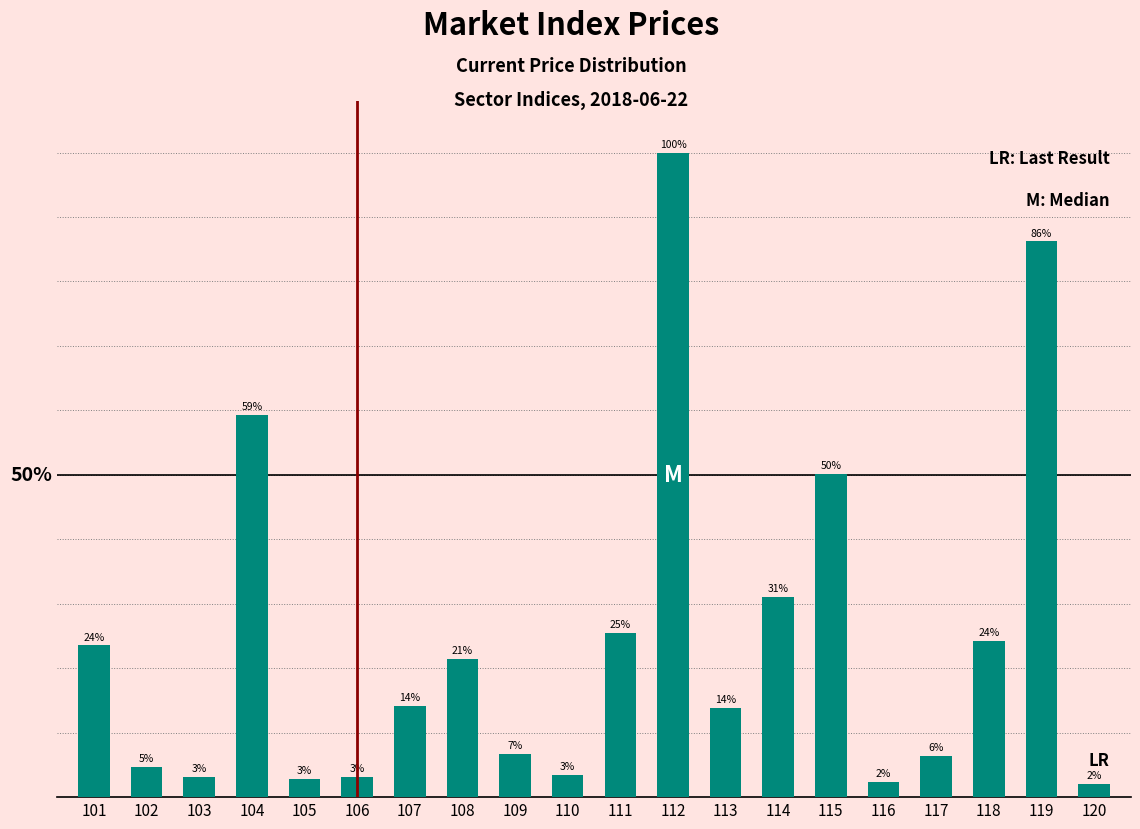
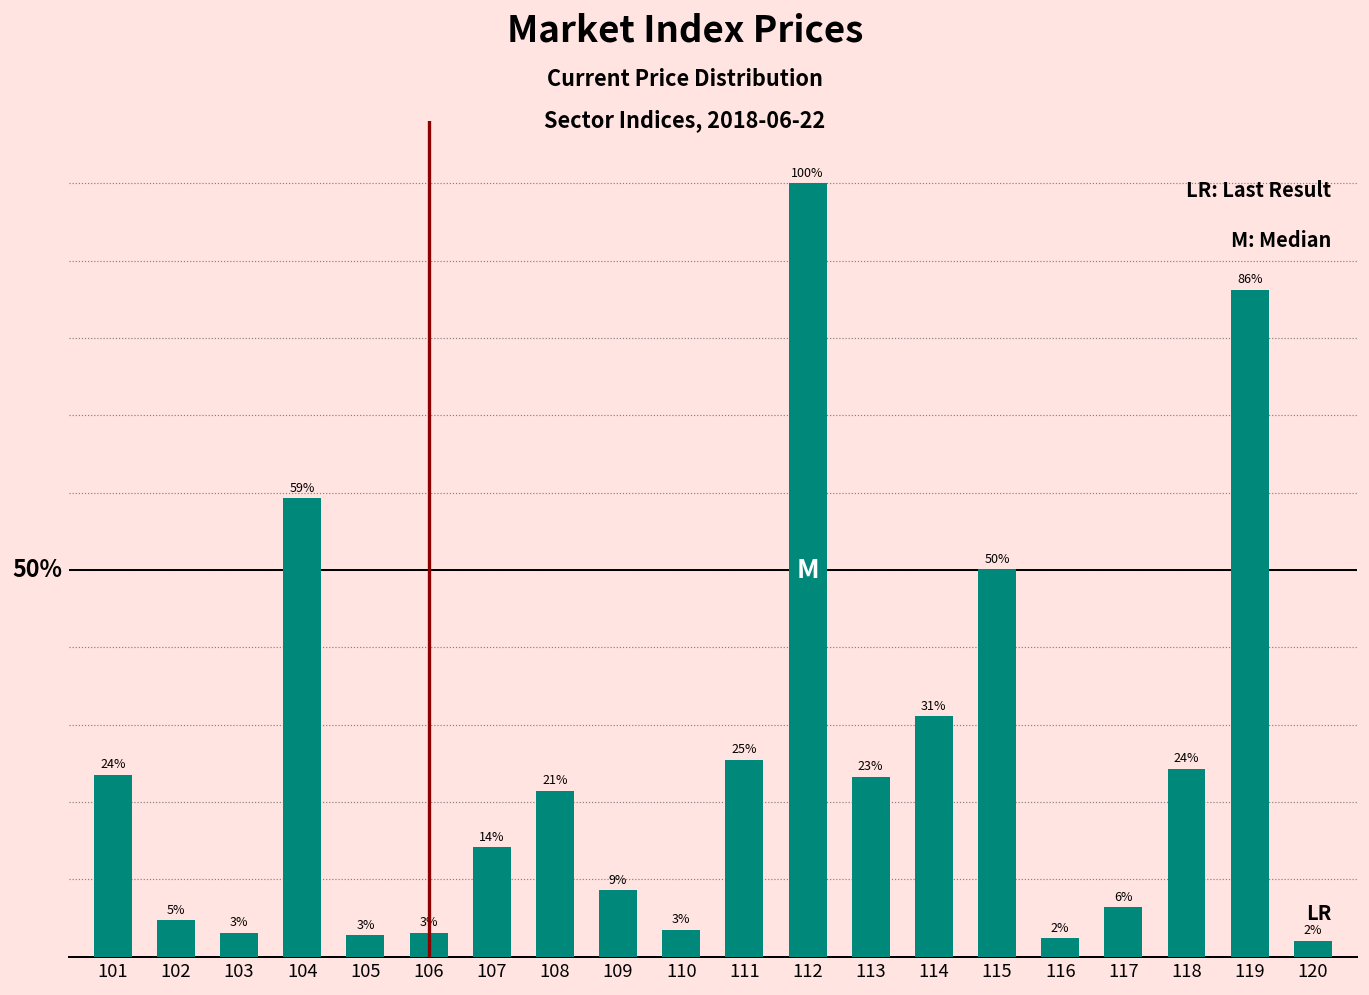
109: 7% -> 9%
113: 14% -> 23%
